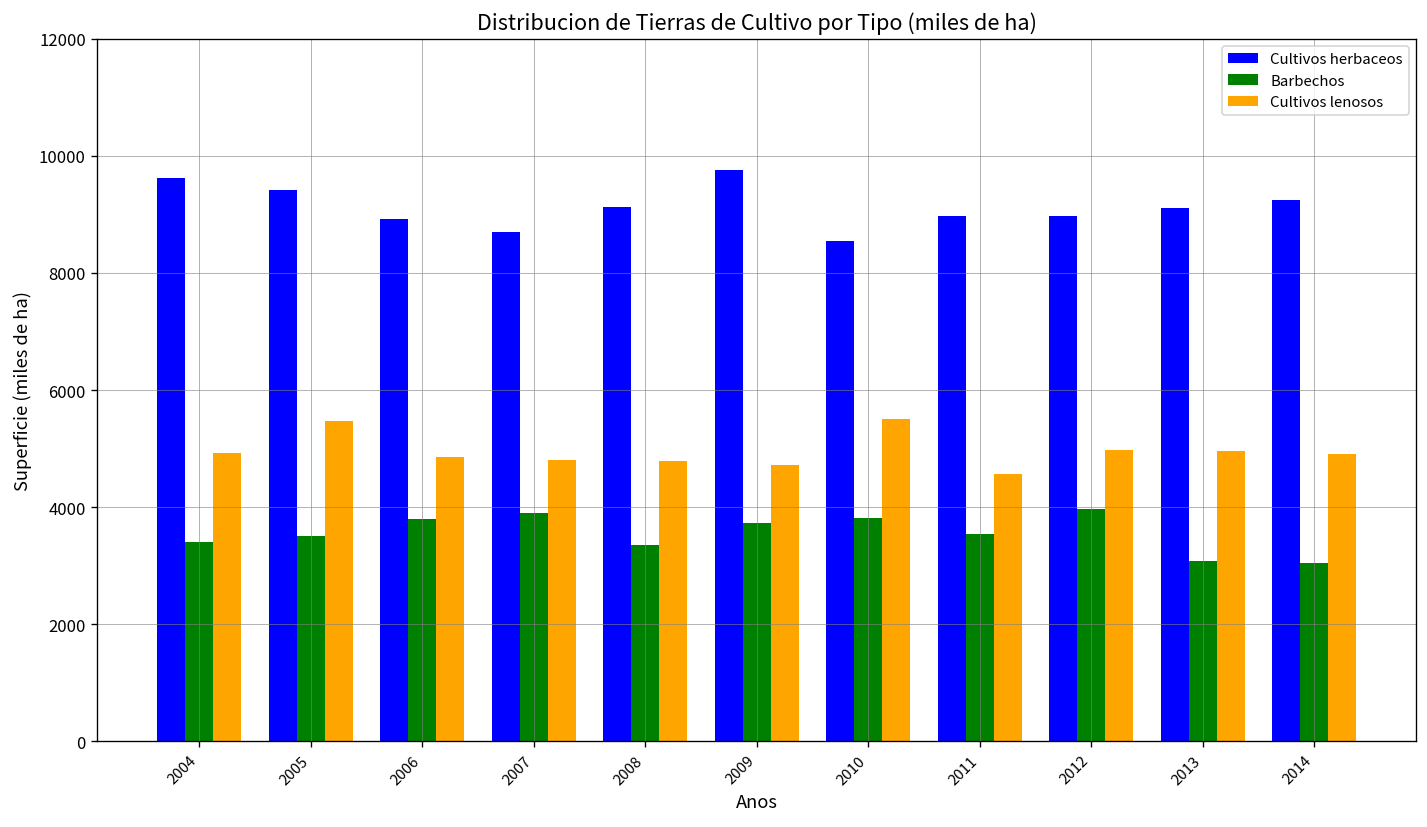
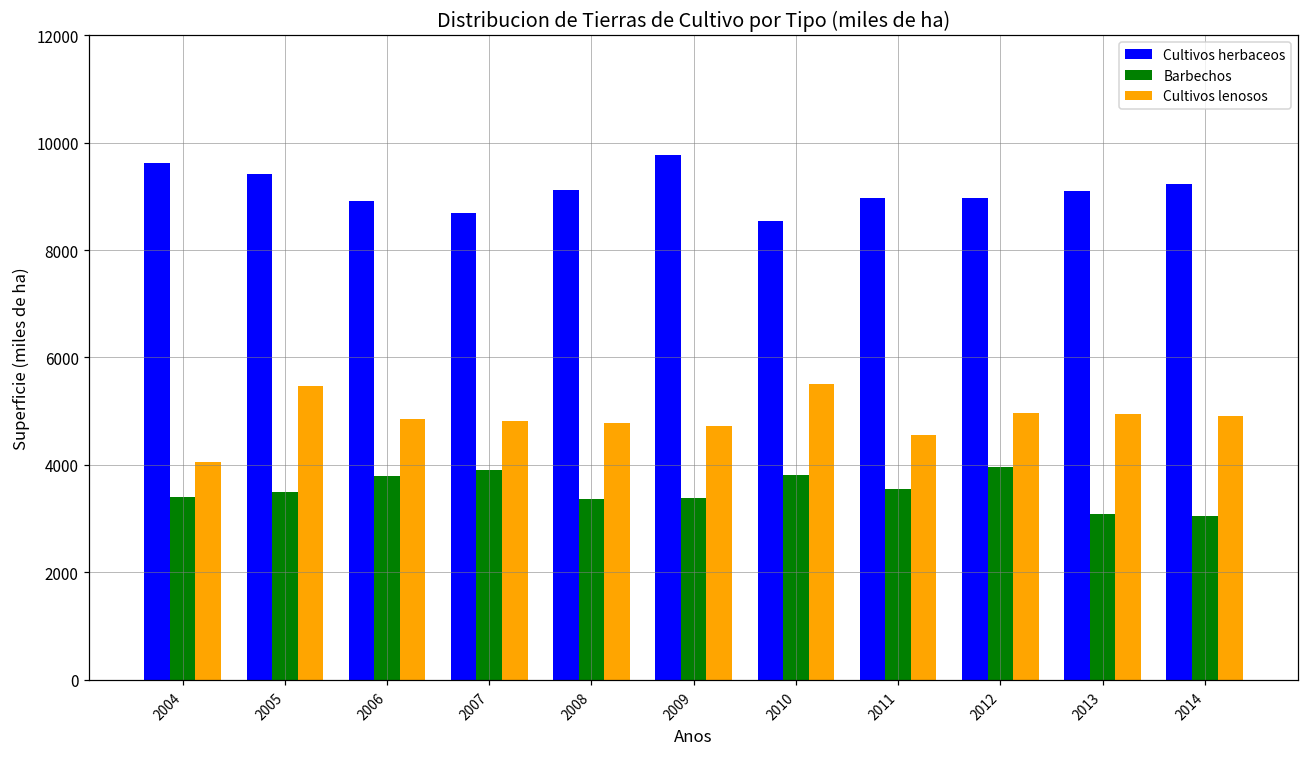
Cultivos lenosos, 2004: 4900 -> 4100
Barbechos, 2009: 3700 -> 3400
